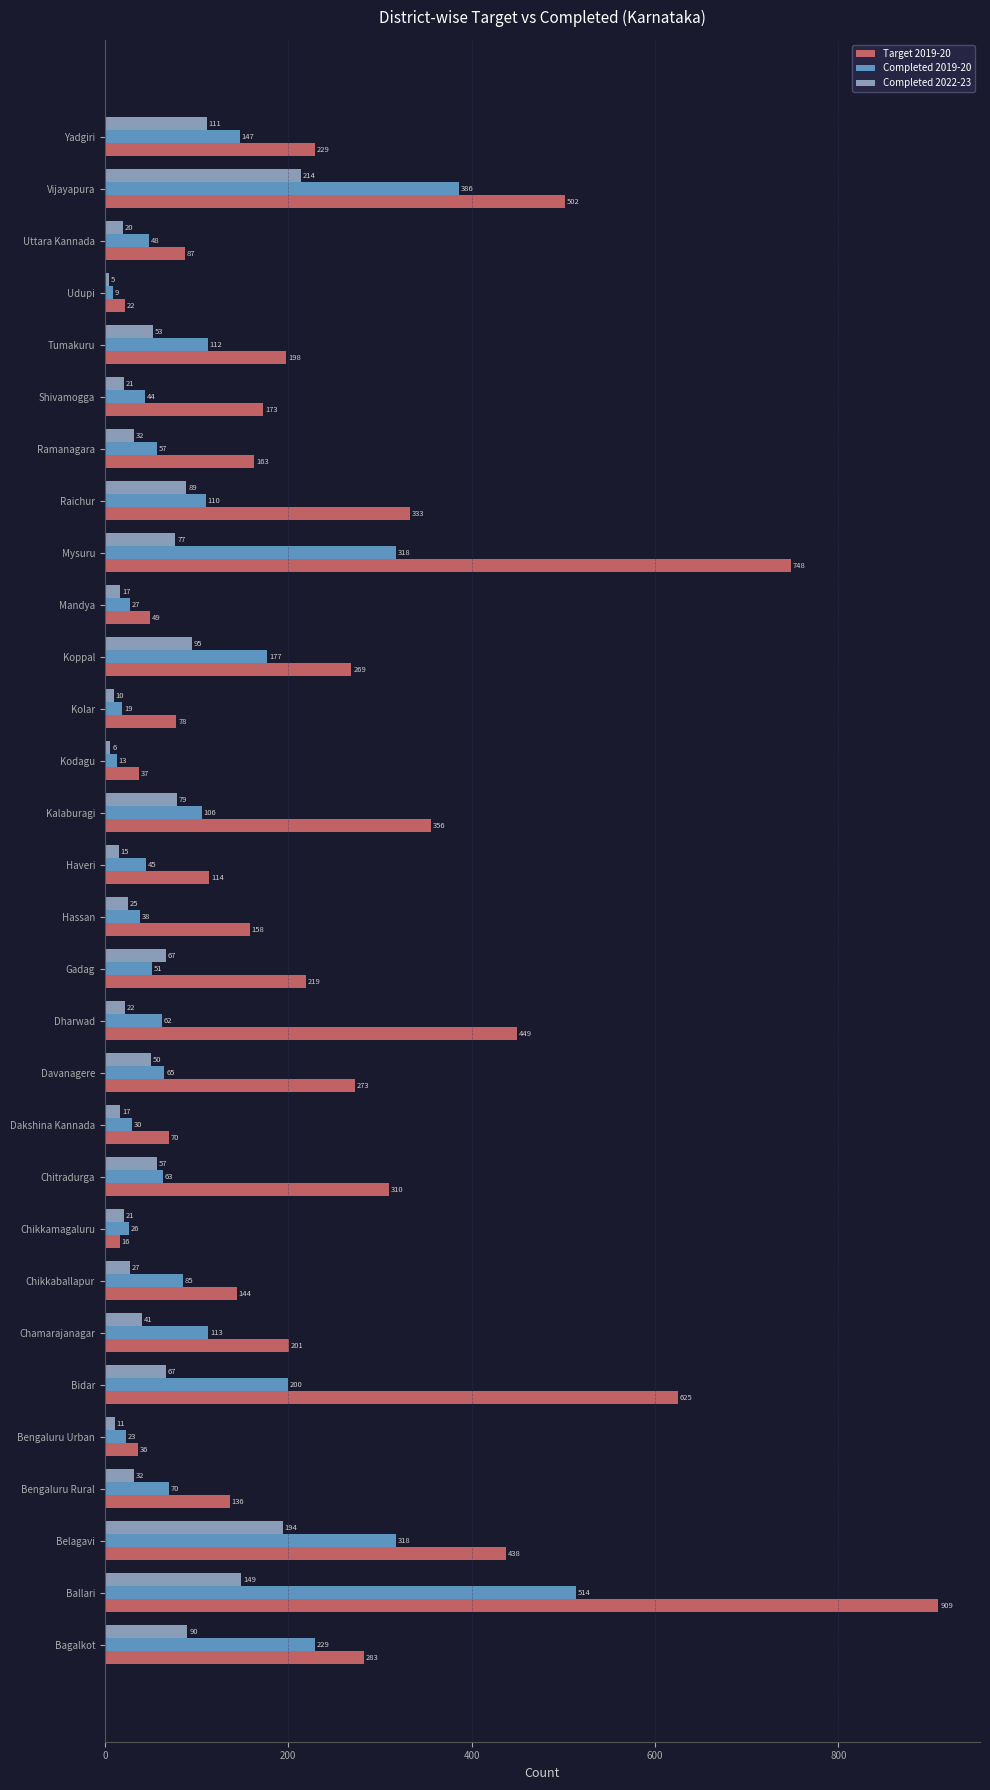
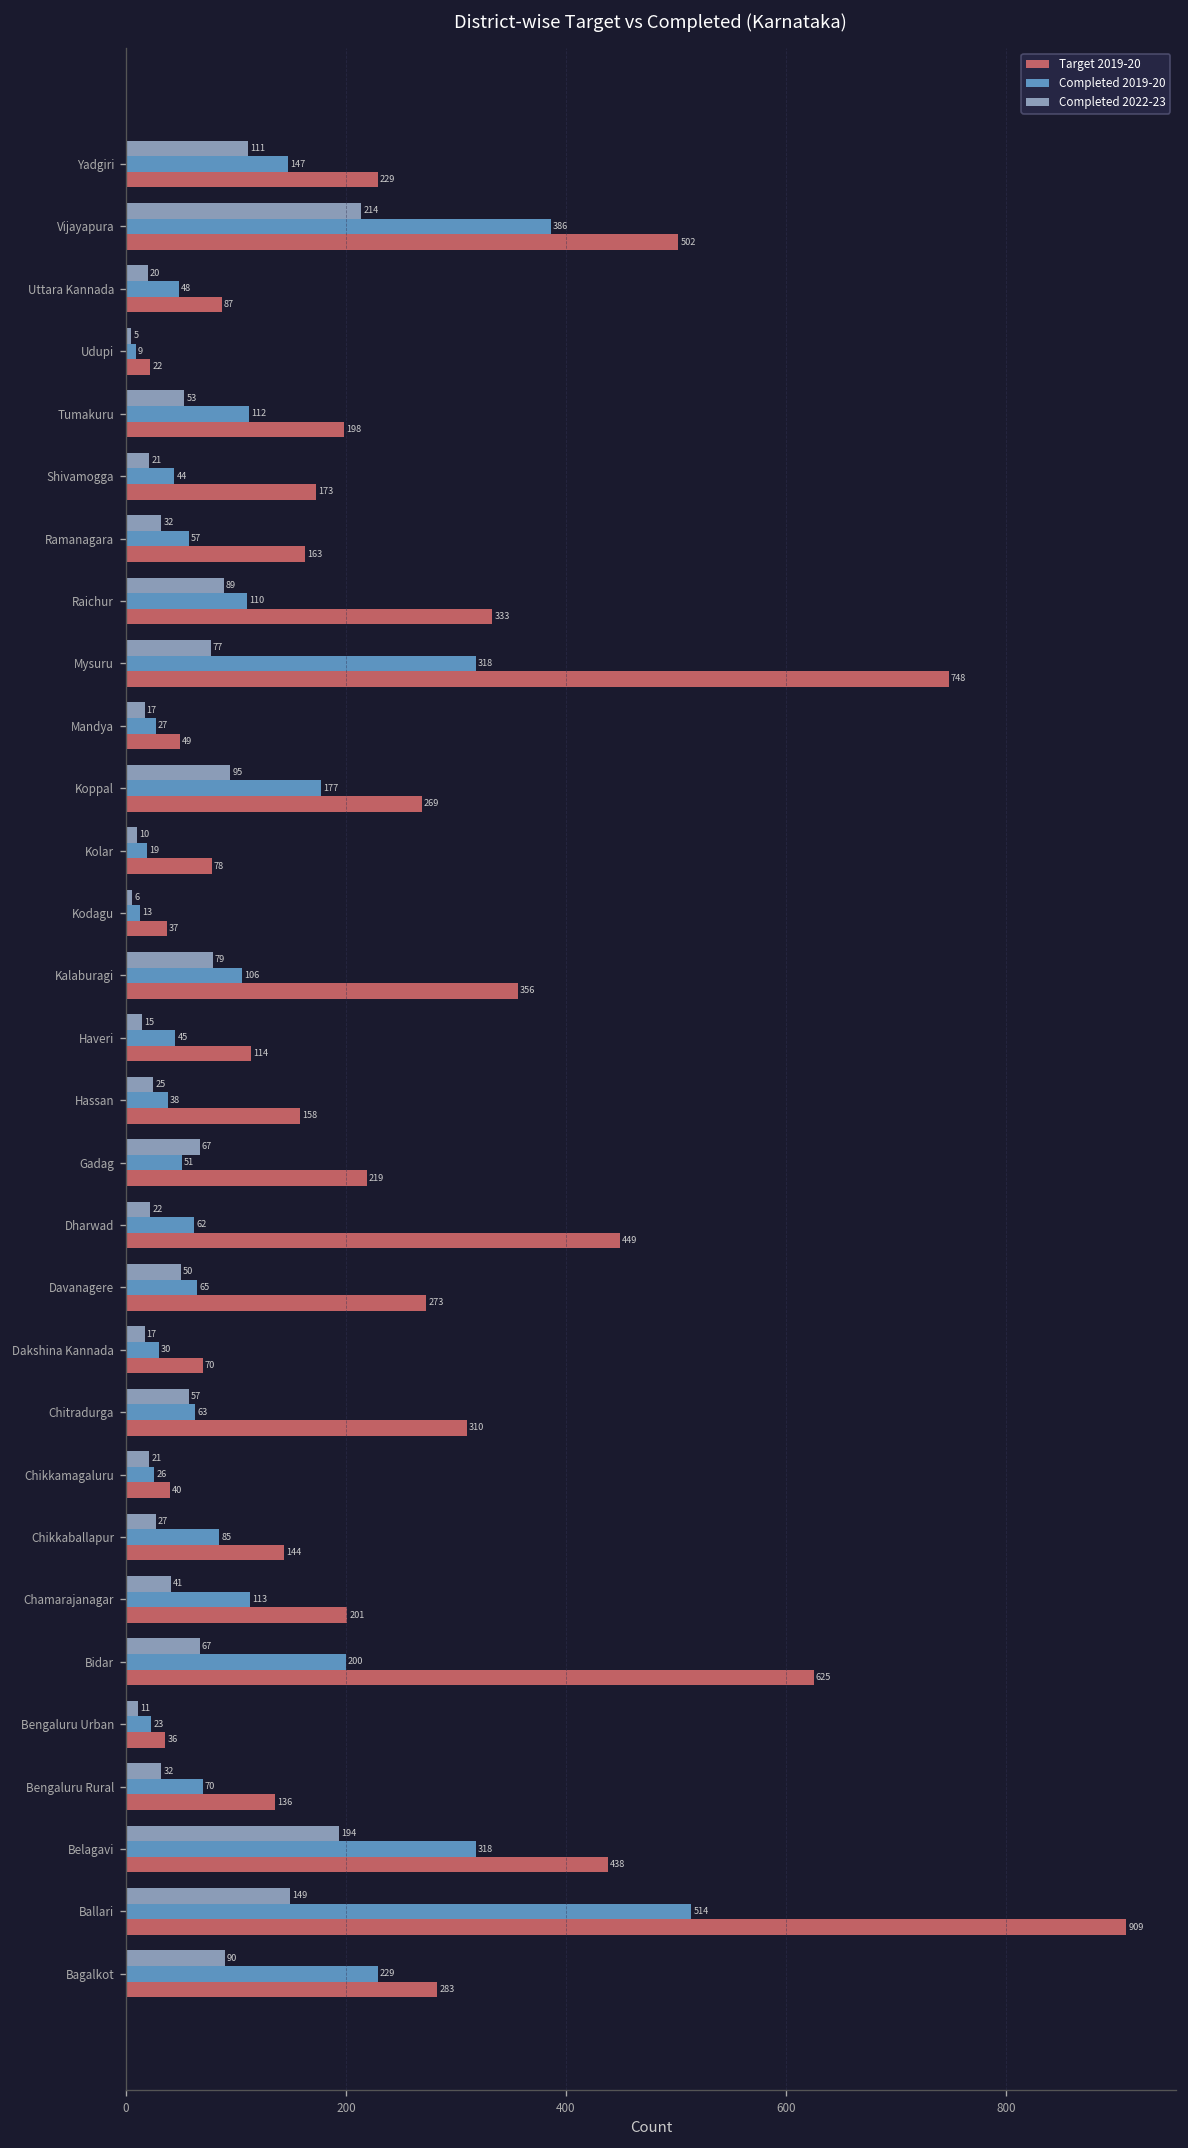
Target 2019-20, Chikkamagaluru: 16 -> 40
